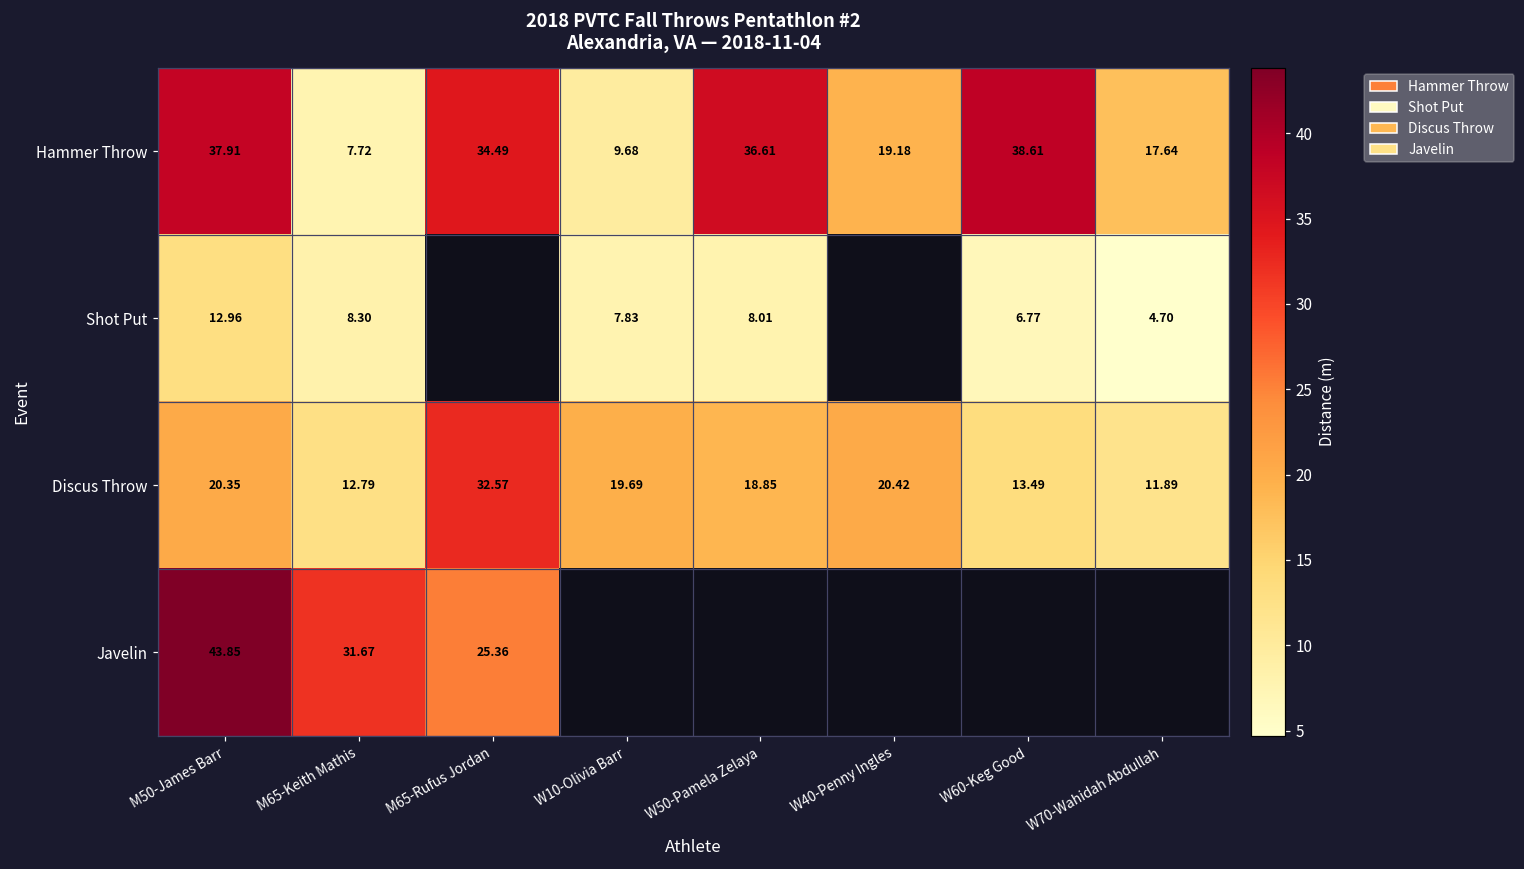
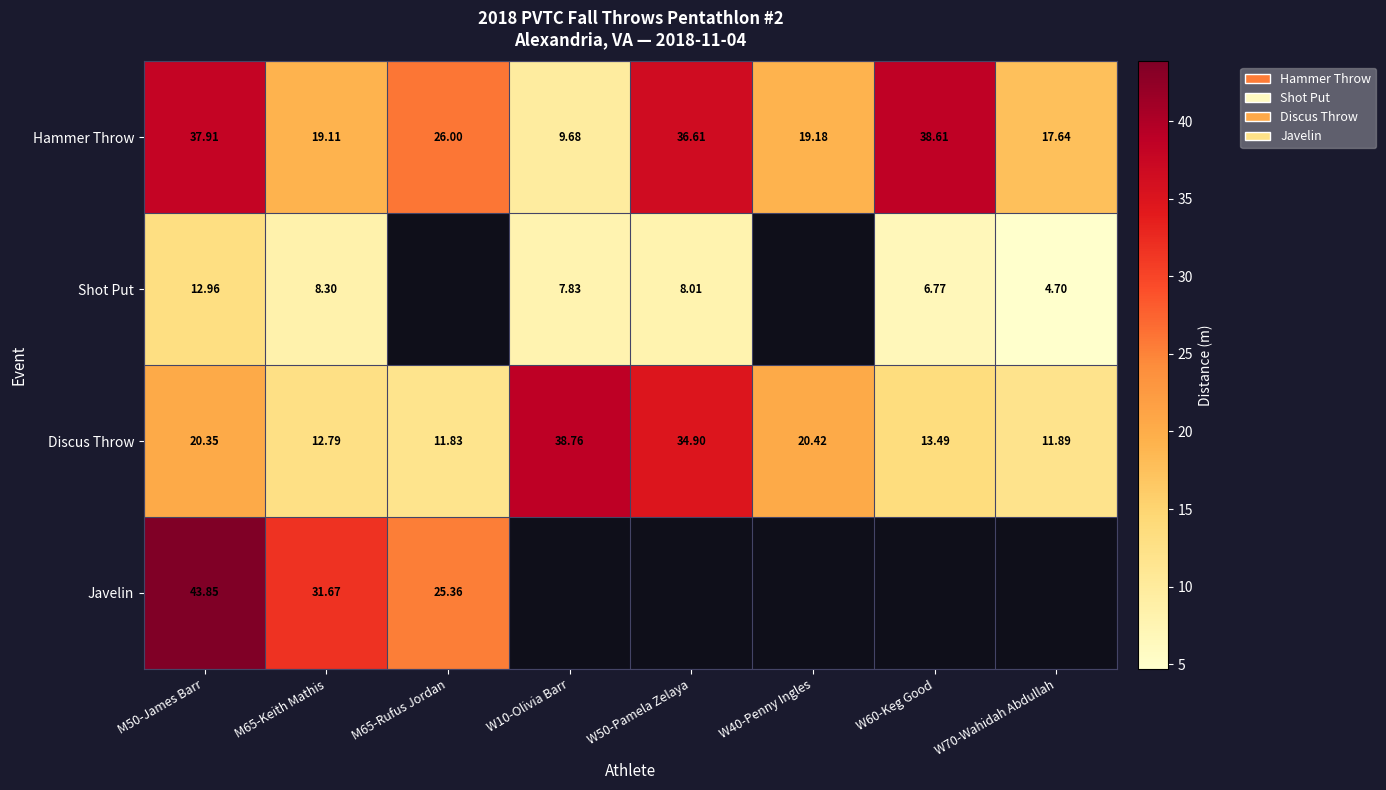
Hammer Throw, M65-Keith Mathis: 7.72 -> 19.11
Hammer Throw, M65-Rufus Jordan: 34.49 -> 26.00
Discus Throw, M65-Rufus Jordan: 32.57 -> 11.83
Discus Throw, W10-Olivia Barr: 19.69 -> 38.76
Discus Throw, W50-Pamela Zelaya: 18.85 -> 34.90
